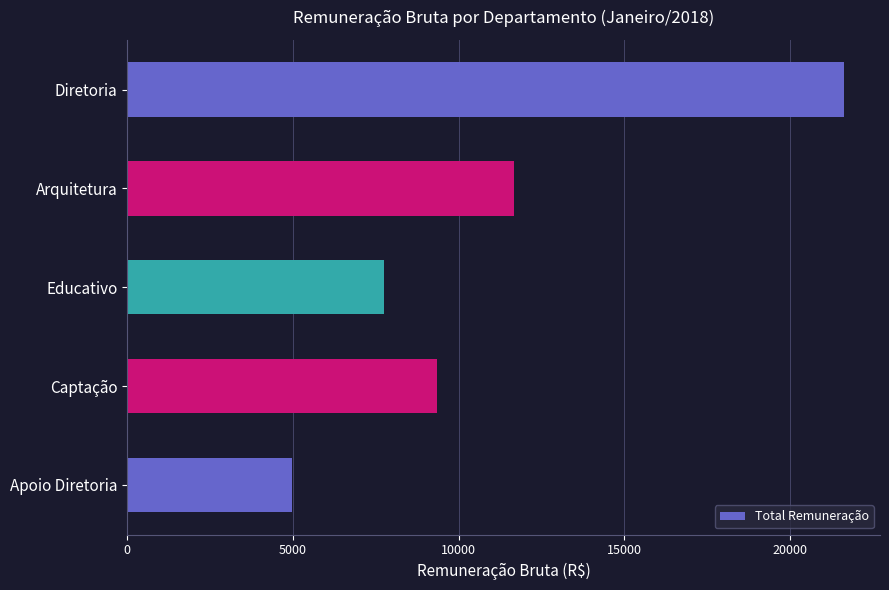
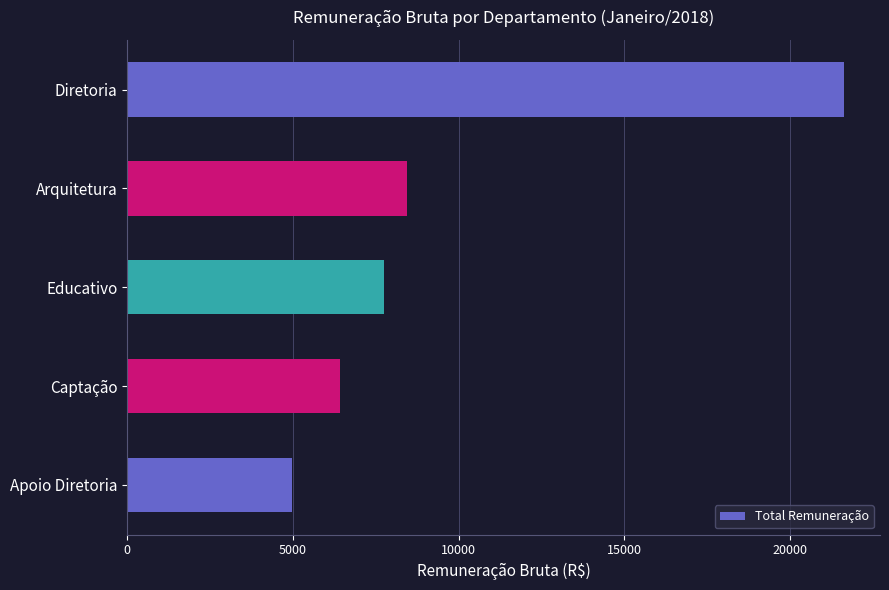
Arquitetura: 11700 -> 8400
Captação: 9300 -> 6400
